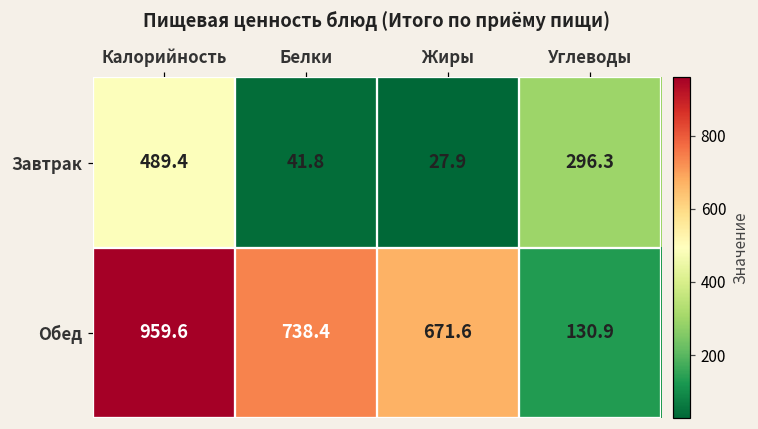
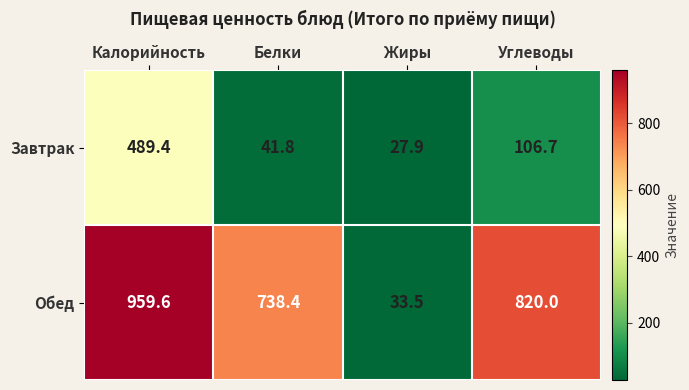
Завтрак, Углеводы: 296.3 -> 106.7
Обед, Жиры: 671.6 -> 33.5
Обед, Углеводы: 130.9 -> 820.0
